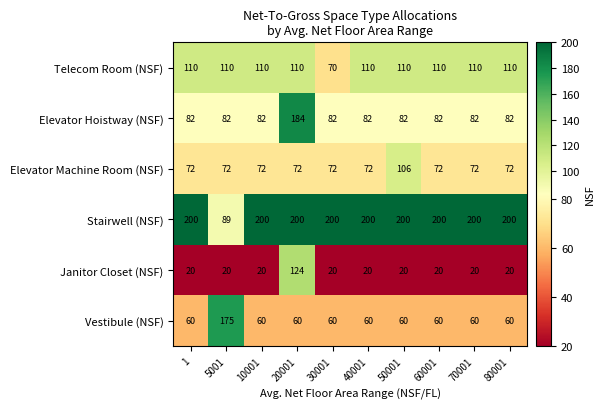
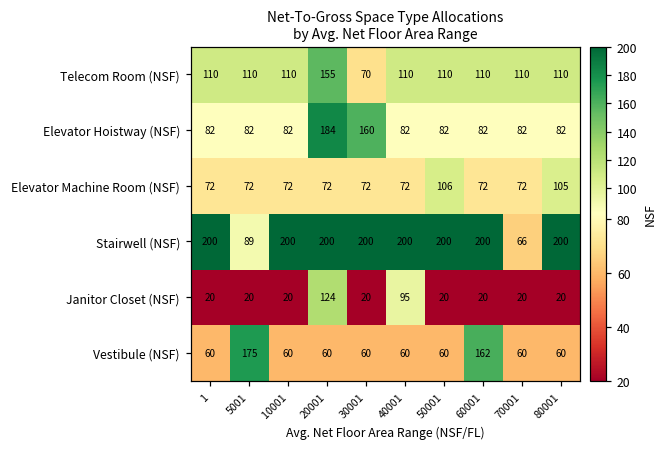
Telecom Room (NSF), 20001: 110 -> 155
Elevator Hoistway (NSF), 30001: 82 -> 160
Elevator Machine Room (NSF), 80001: 72 -> 105
Stairwell (NSF), 70001: 200 -> 66
Janitor Closet (NSF), 40001: 20 -> 95
Vestibule (NSF), 60001: 60 -> 162
